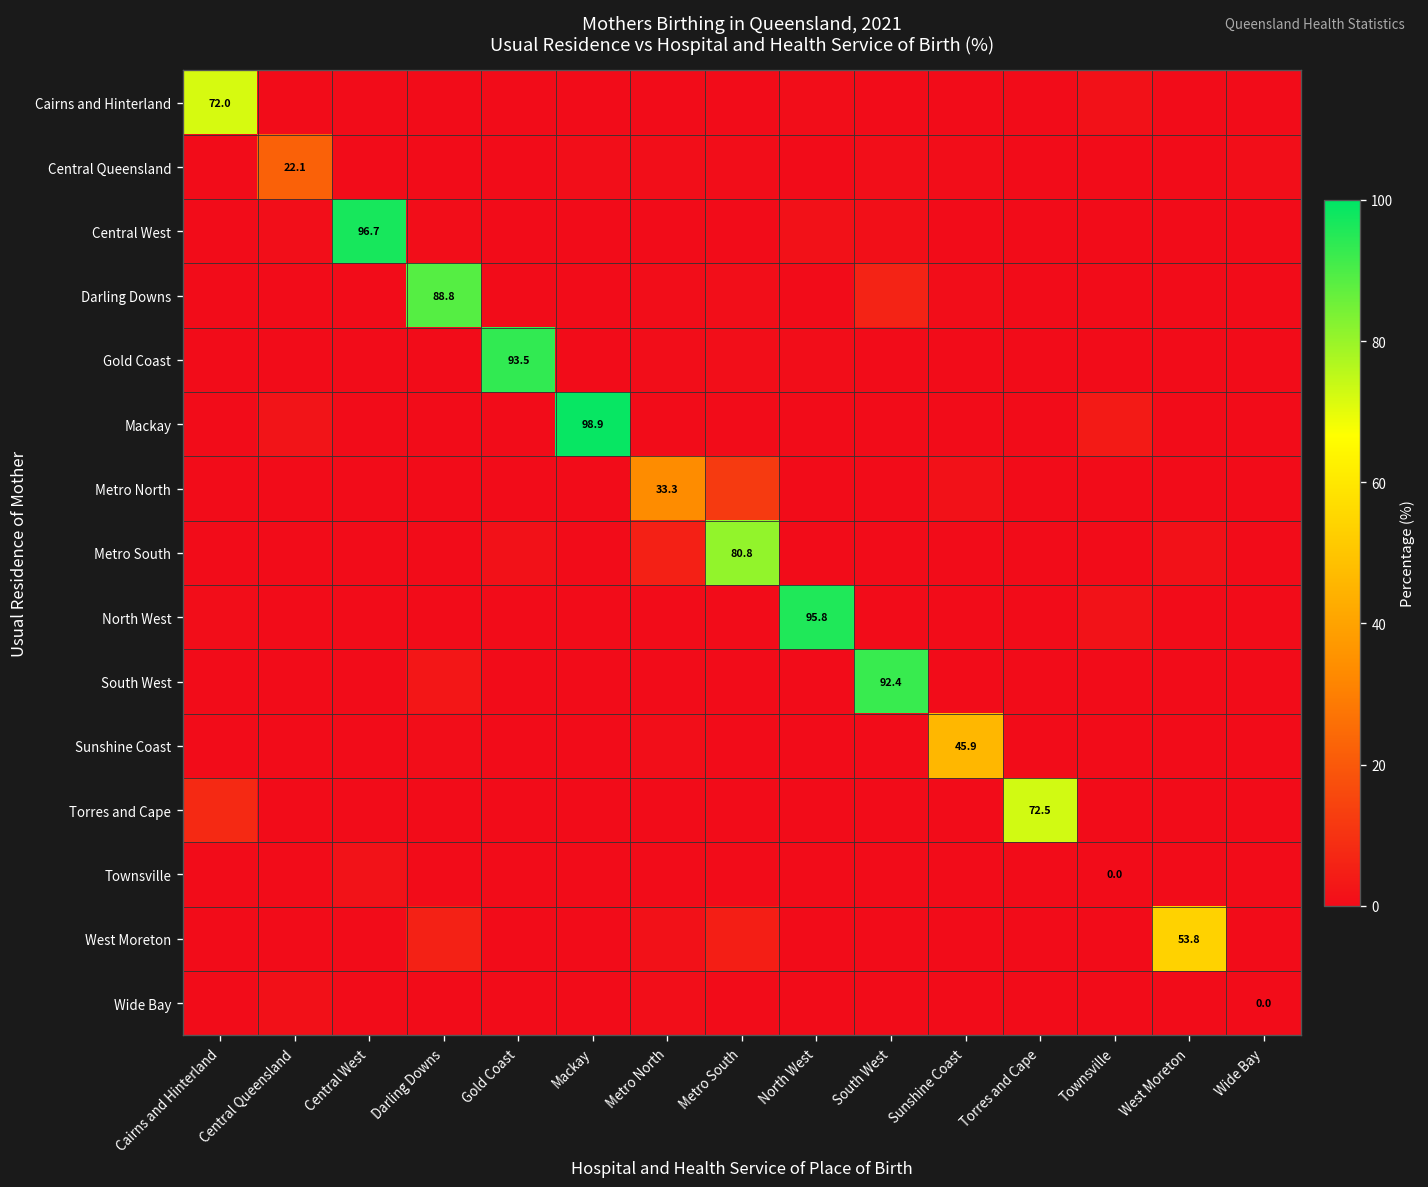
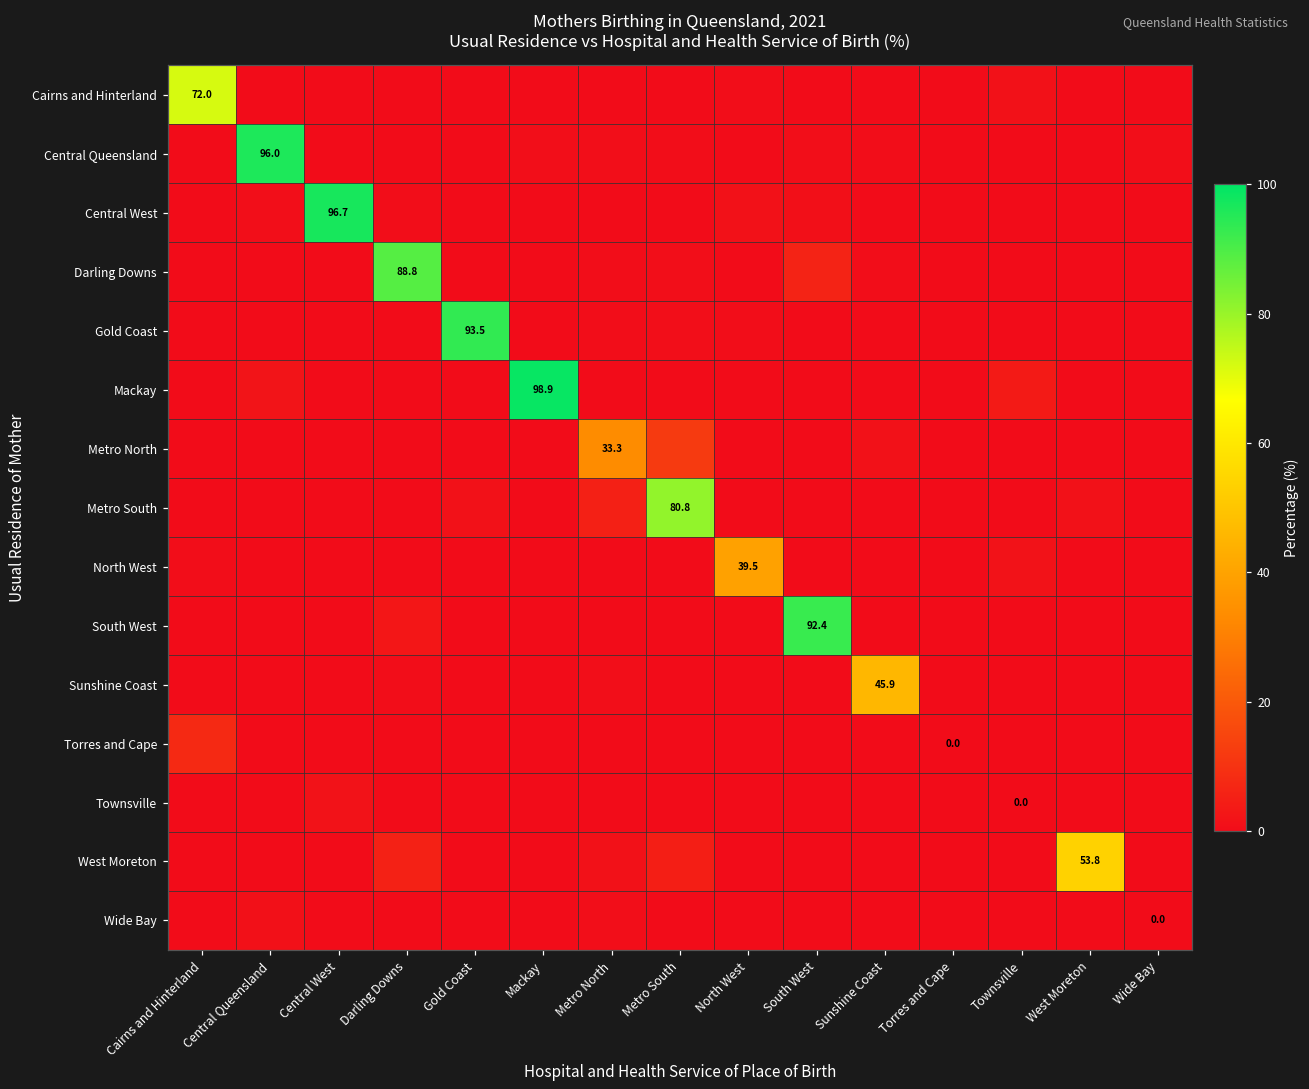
Central Queensland, Central Queensland: 22.1 -> 96.0
North West, North West: 95.8 -> 39.5
Torres and Cape, Torres and Cape: 72.5 -> 0.0
